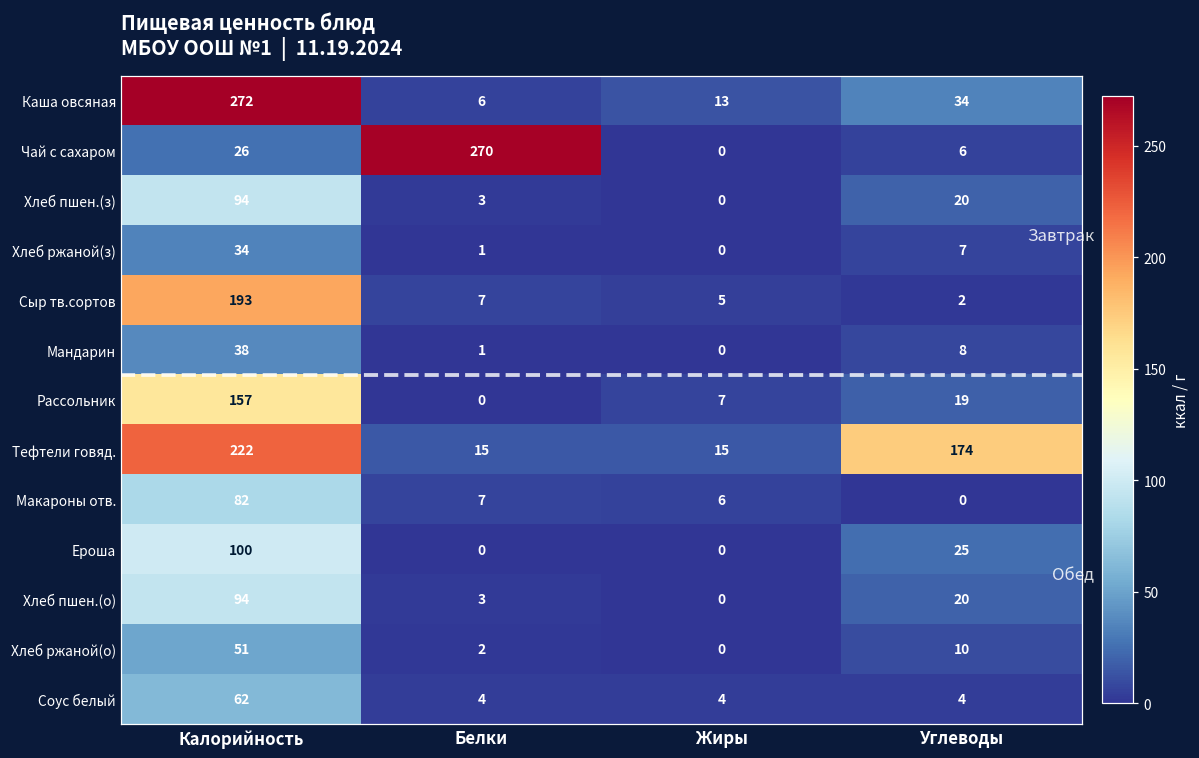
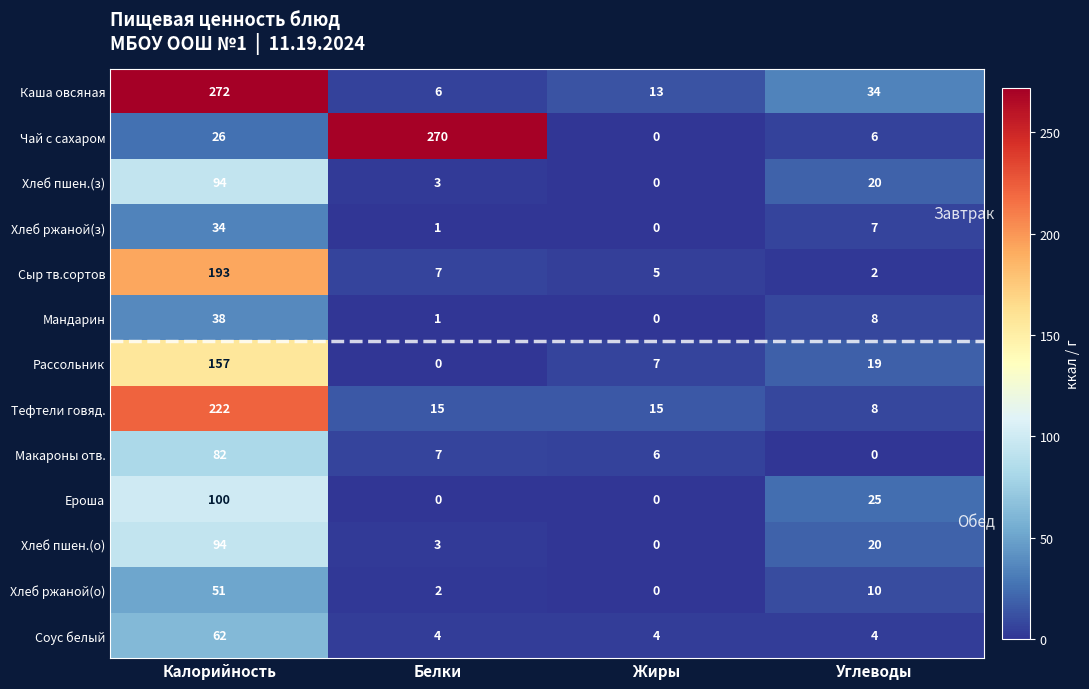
Тефтели говяд., Углеводы: 174 -> 8
